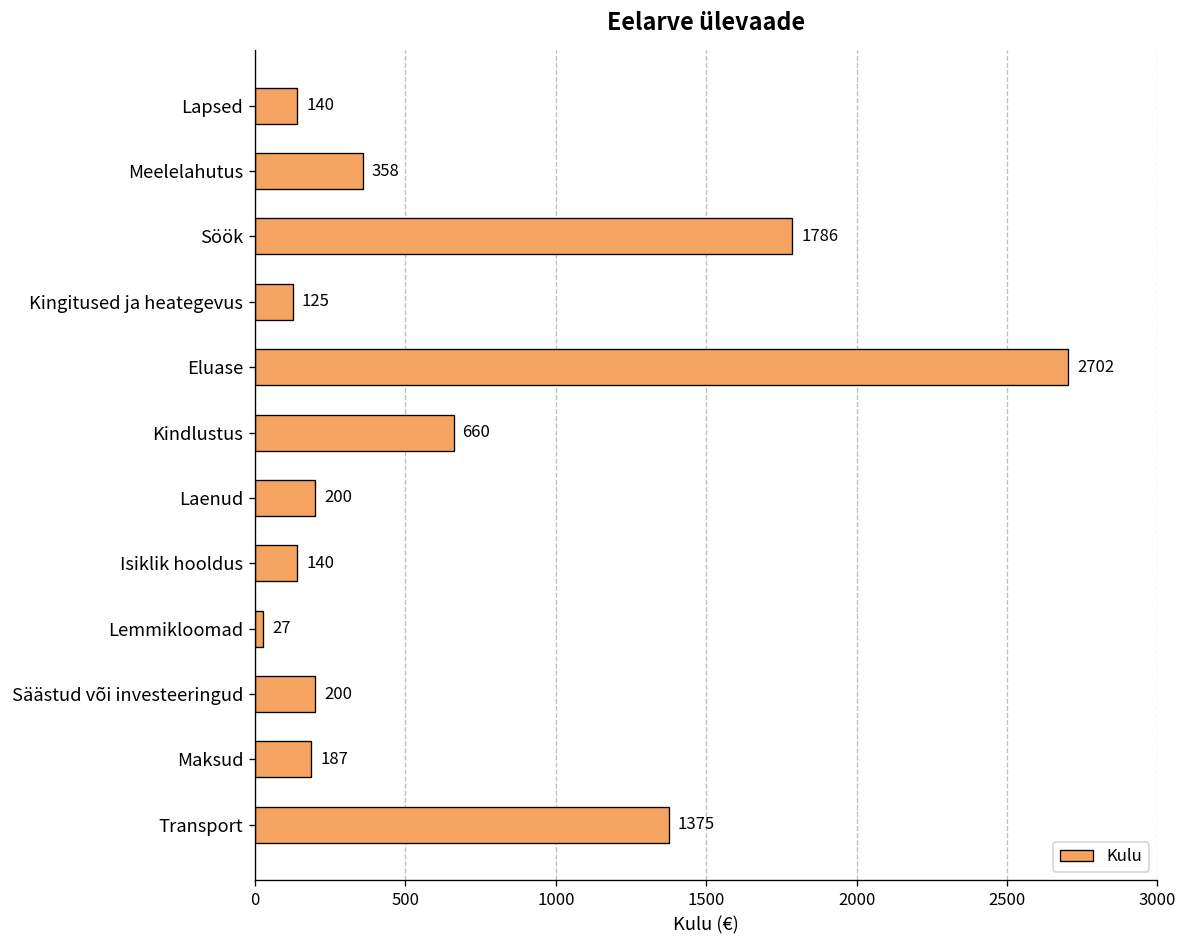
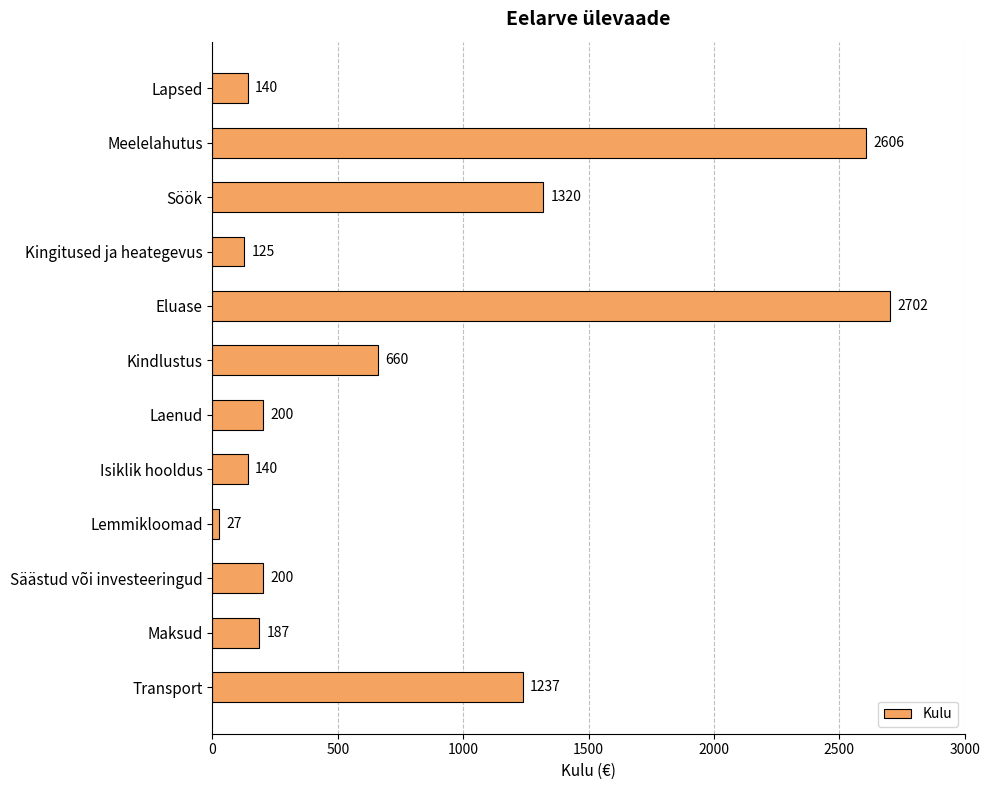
Meelelahutus: 358 -> 2606
Söök: 1786 -> 1320
Transport: 1375 -> 1237
